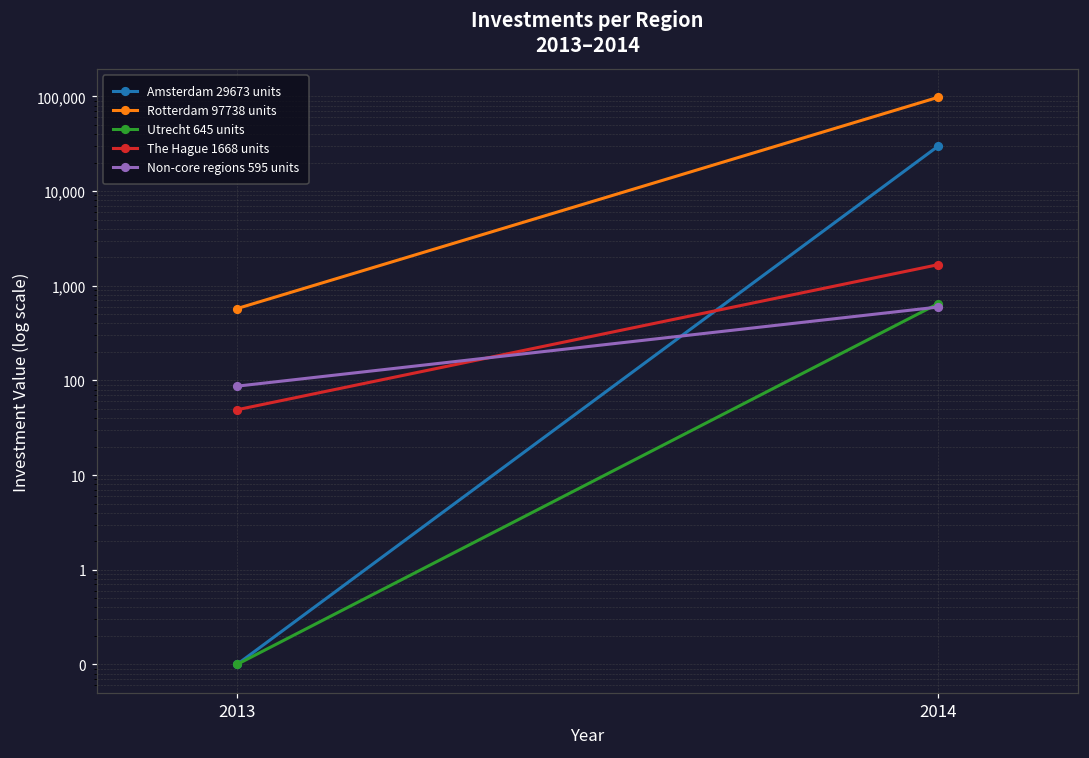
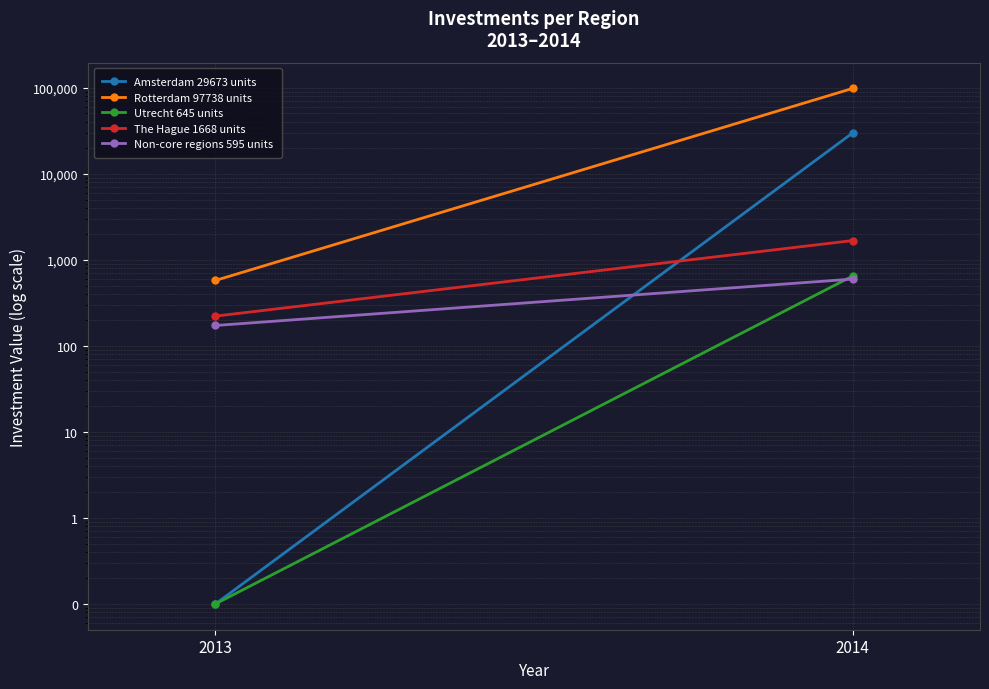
The Hague 1668 units, 2013: 50 -> 220
Non-core regions 595 units, 2013: 90 -> 170
